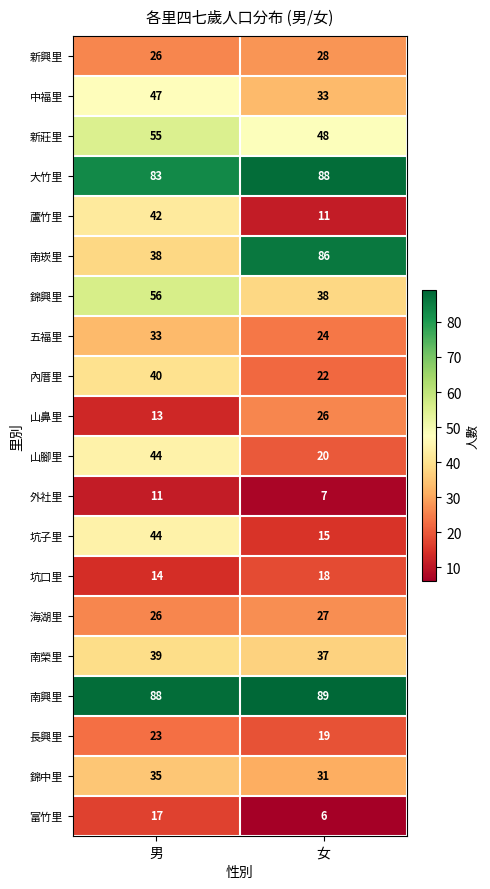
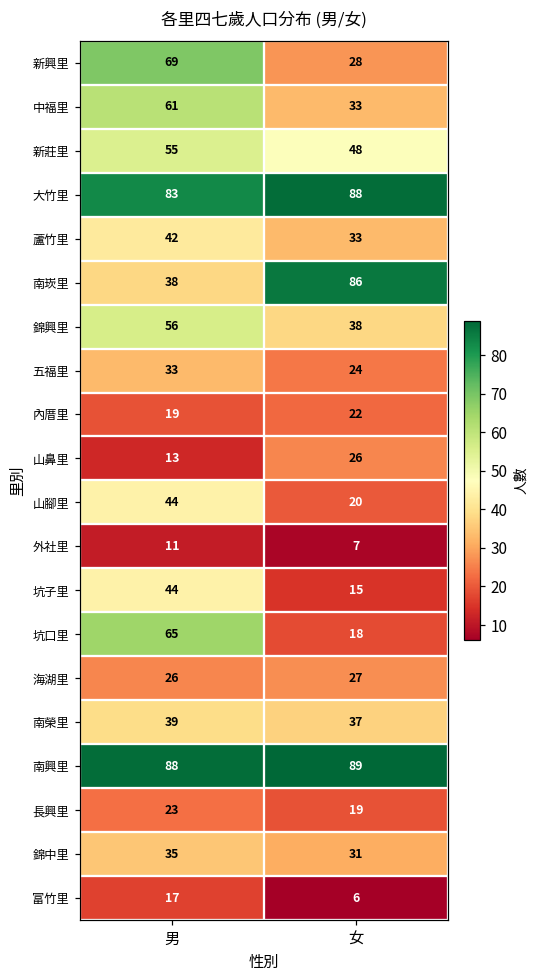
新興里, 男: 26 -> 69
中福里, 男: 47 -> 61
蘆竹里, 女: 11 -> 33
內厝里, 男: 40 -> 19
坑口里, 男: 14 -> 65
